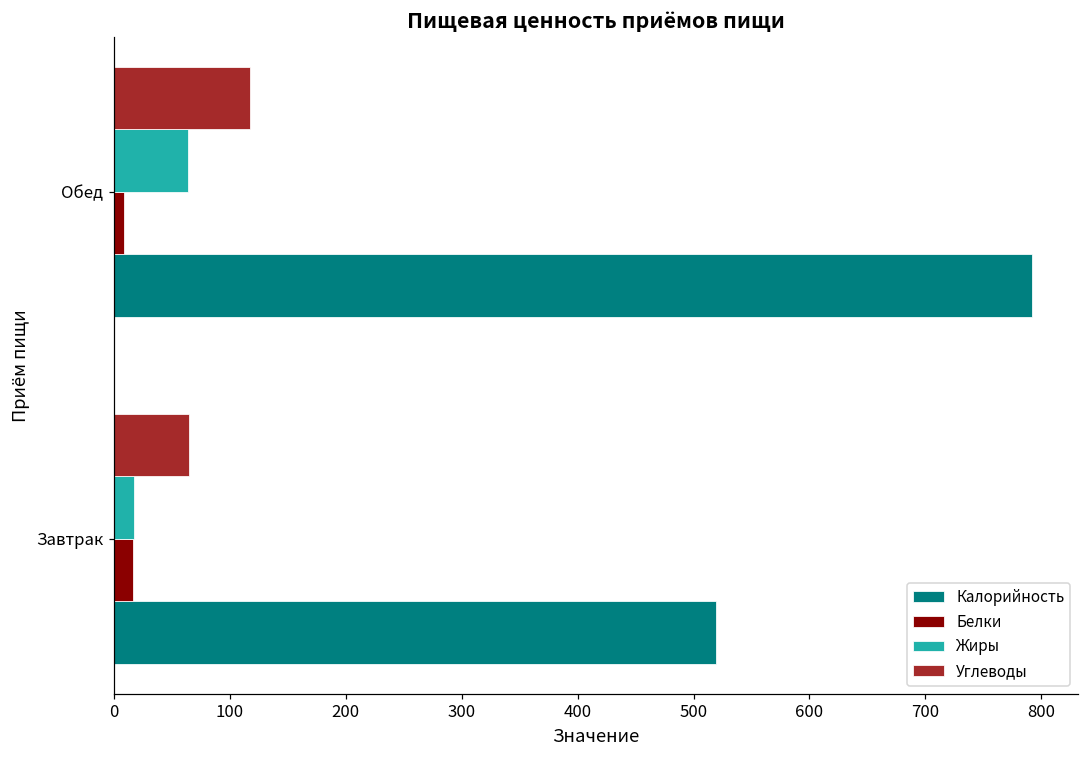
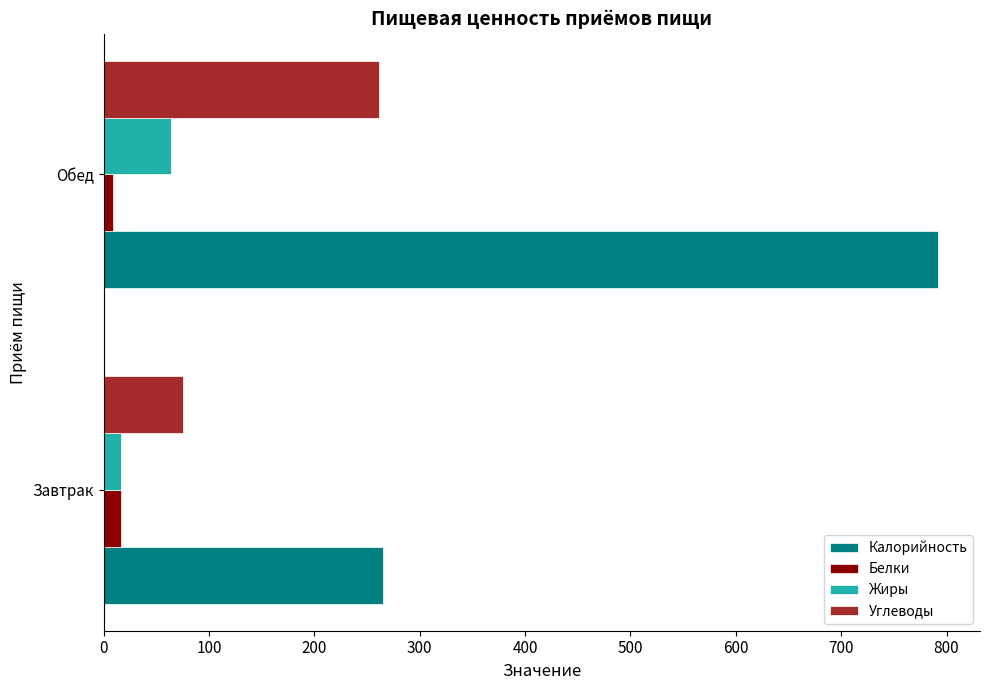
Углеводы, Обед: 117 -> 261
Углеводы, Завтрак: 64 -> 76
Калорийность, Завтрак: 520 -> 265
